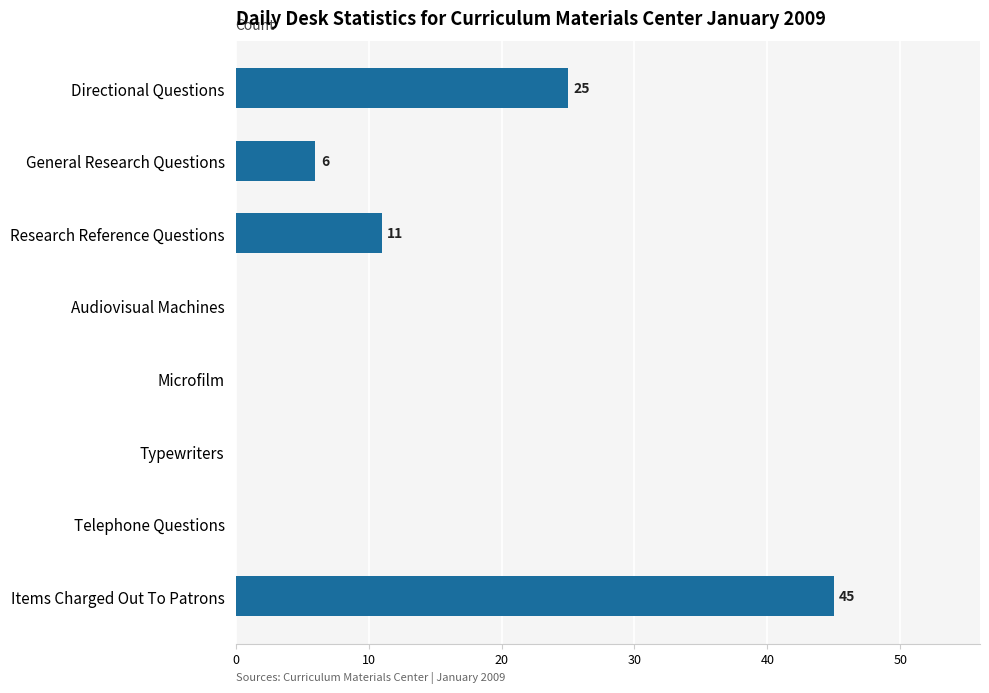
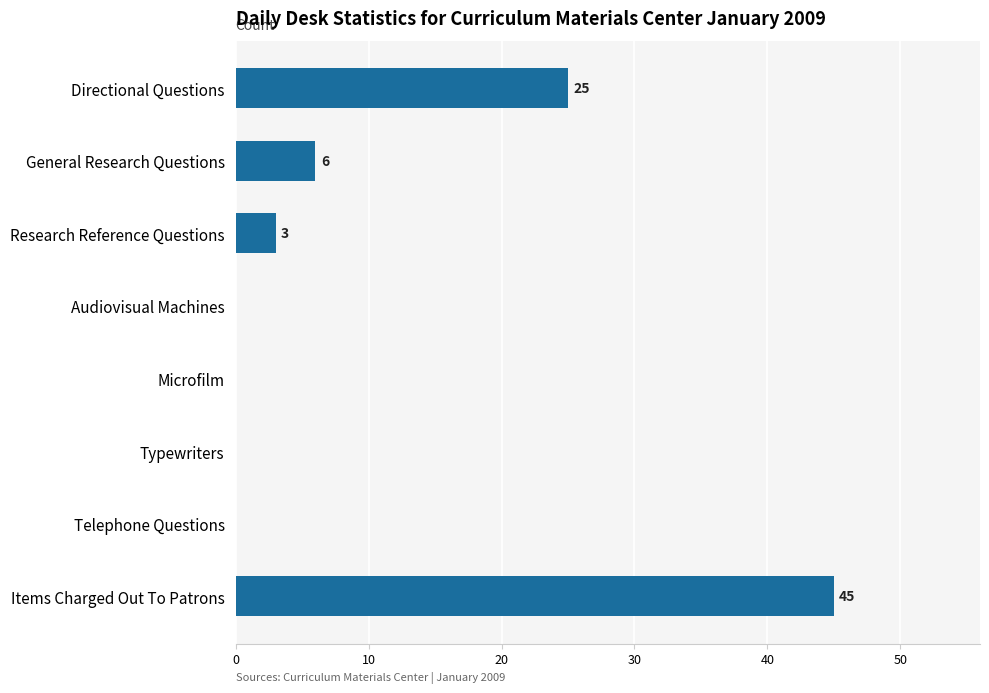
Research Reference Questions: 11 -> 3
